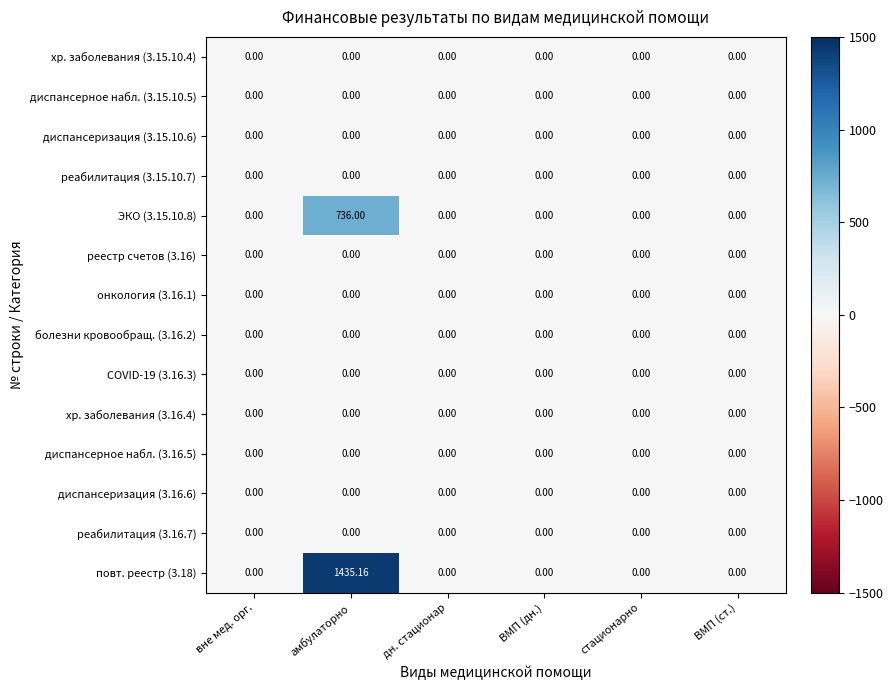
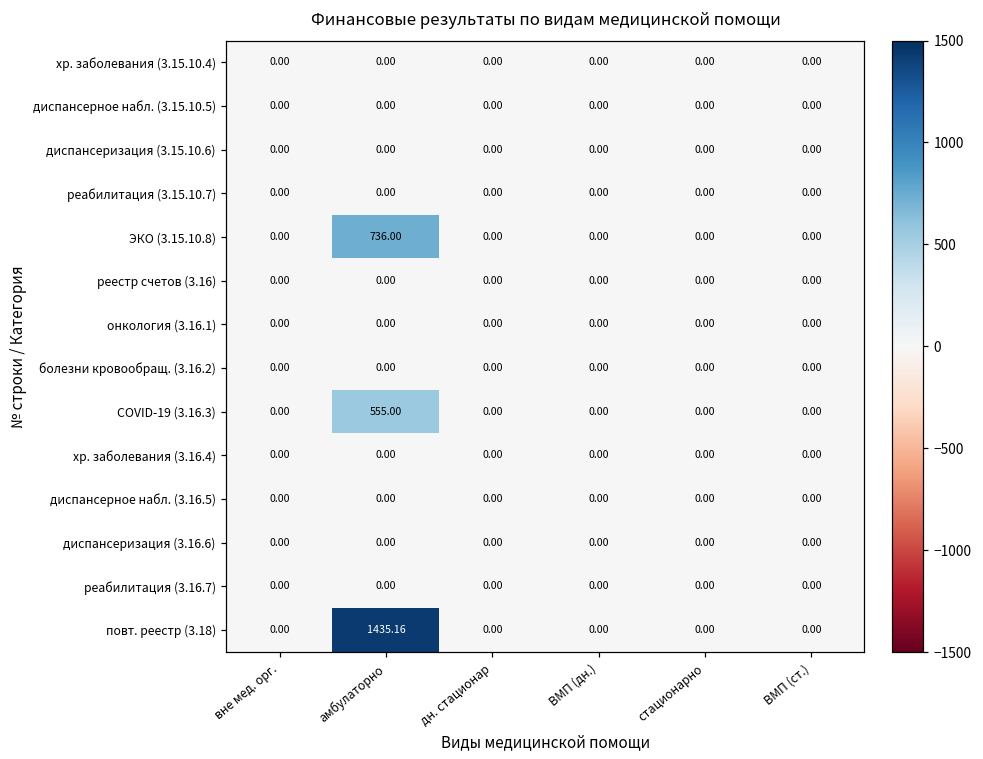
COVID-19 (3.16.3), амбулаторно: 0.00 -> 555.00
